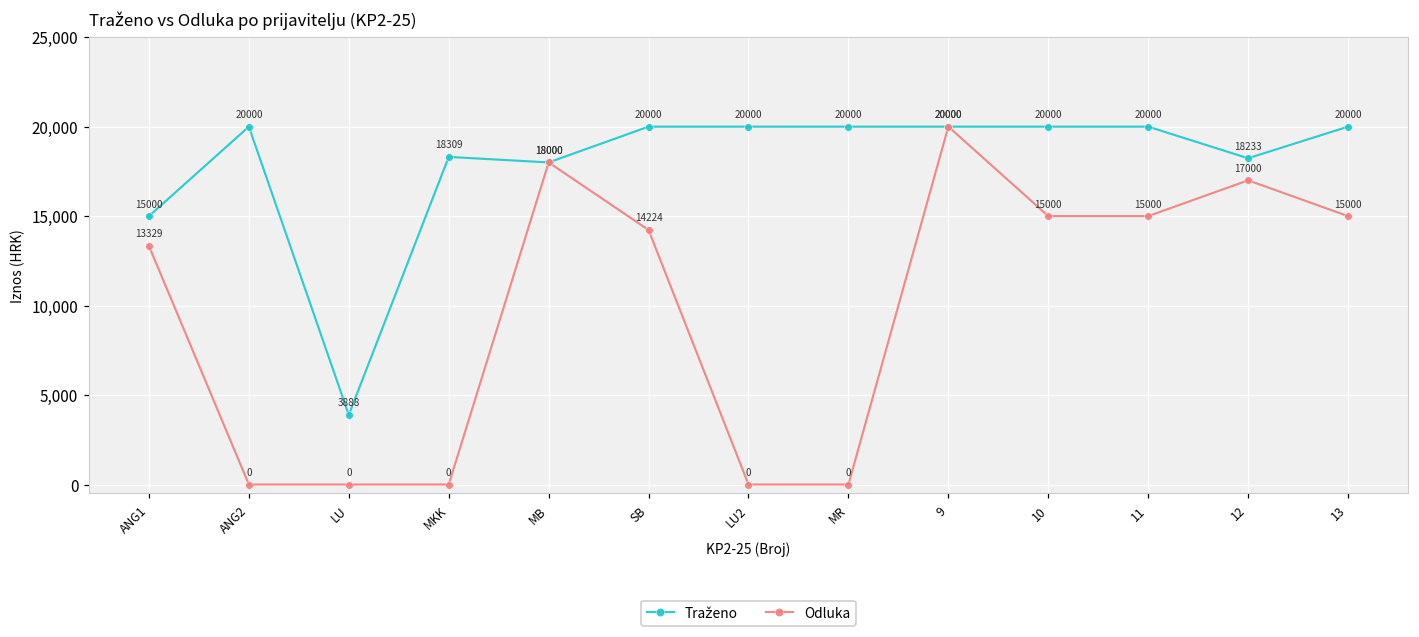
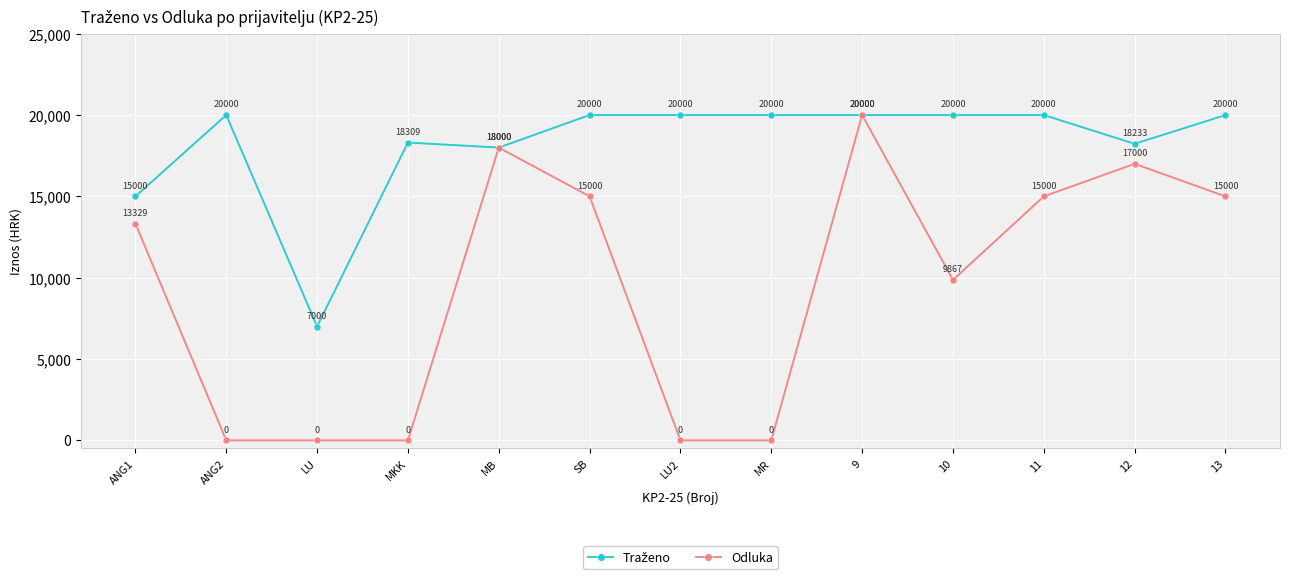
Traženo, LU: 3888 -> 7000
Odluka, SB: 14224 -> 15000
Odluka, 10: 15000 -> 9867
